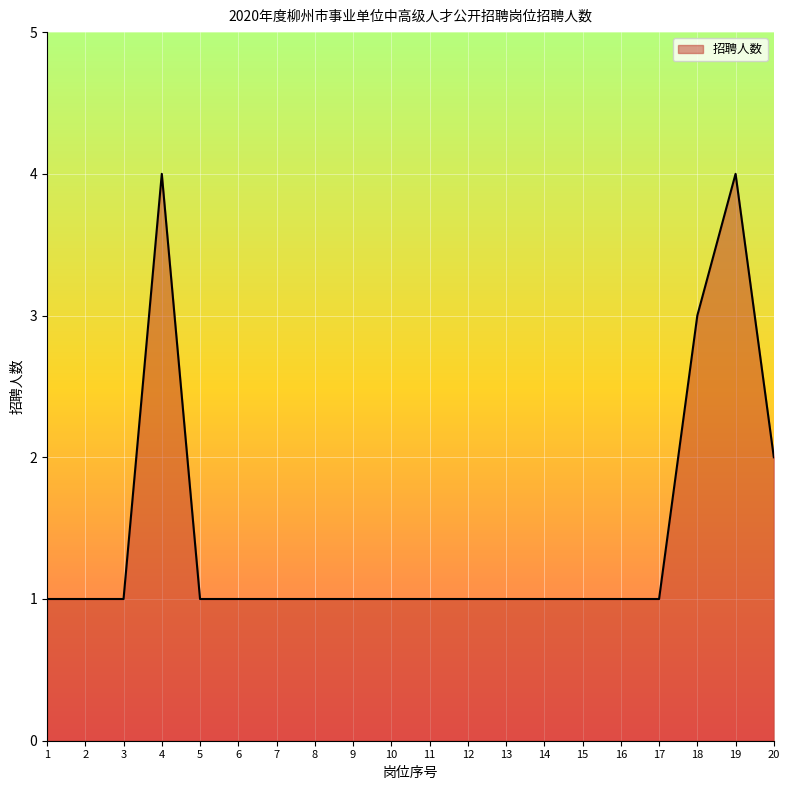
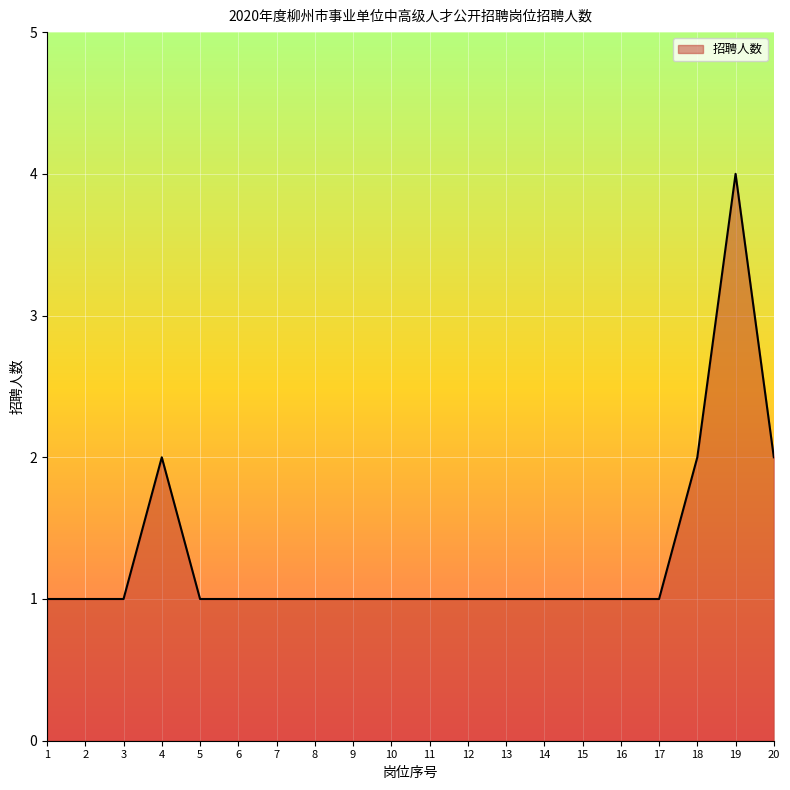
4: 4 -> 2
18: 3 -> 2
